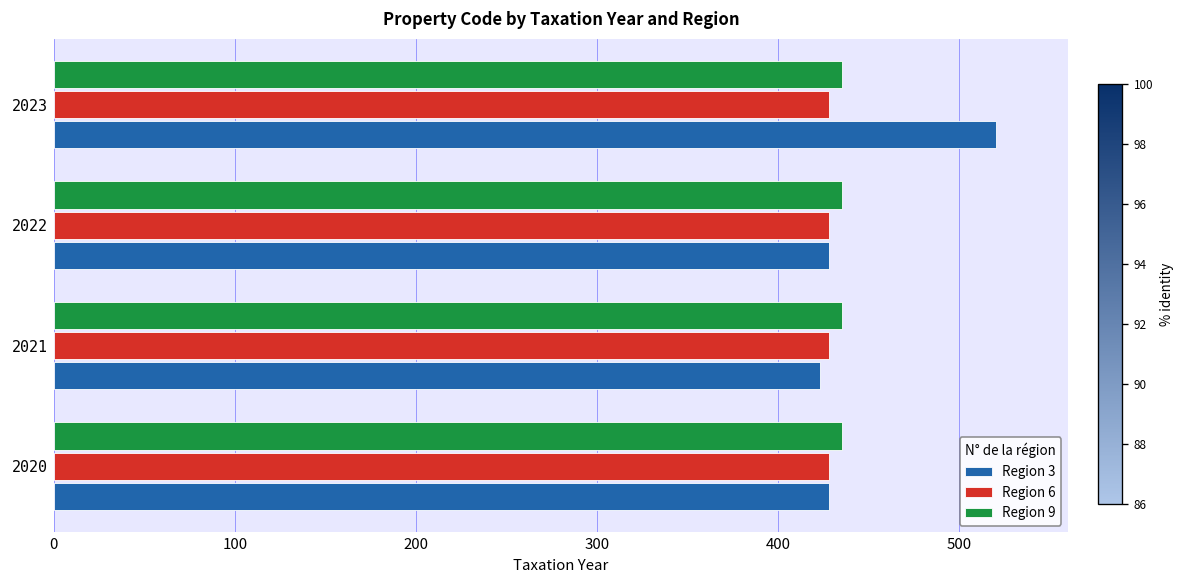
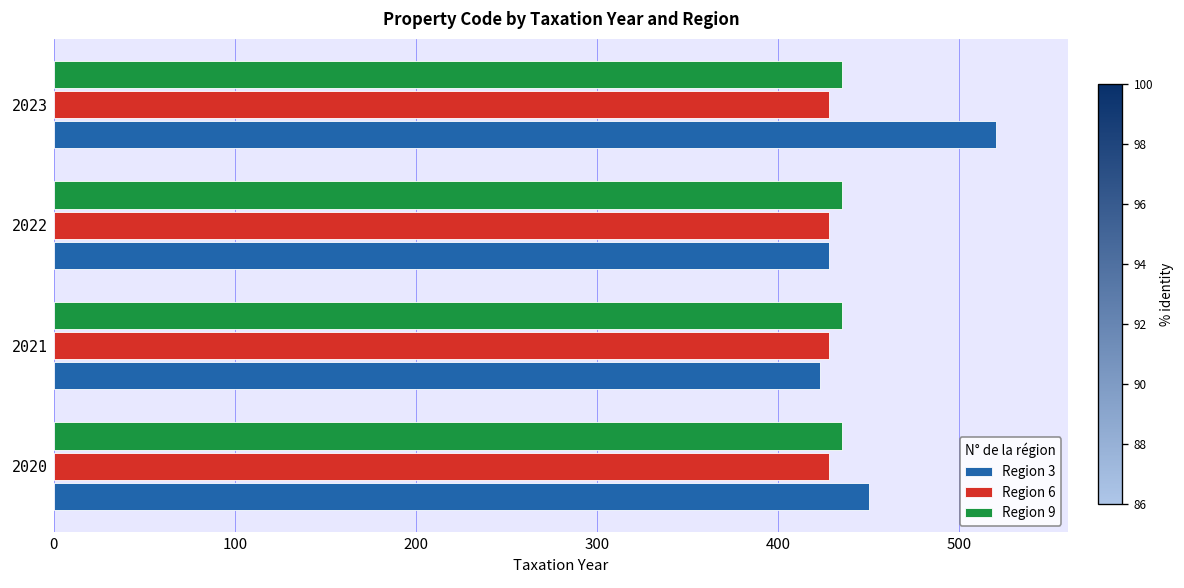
Region 3, 2020: 428 -> 450
